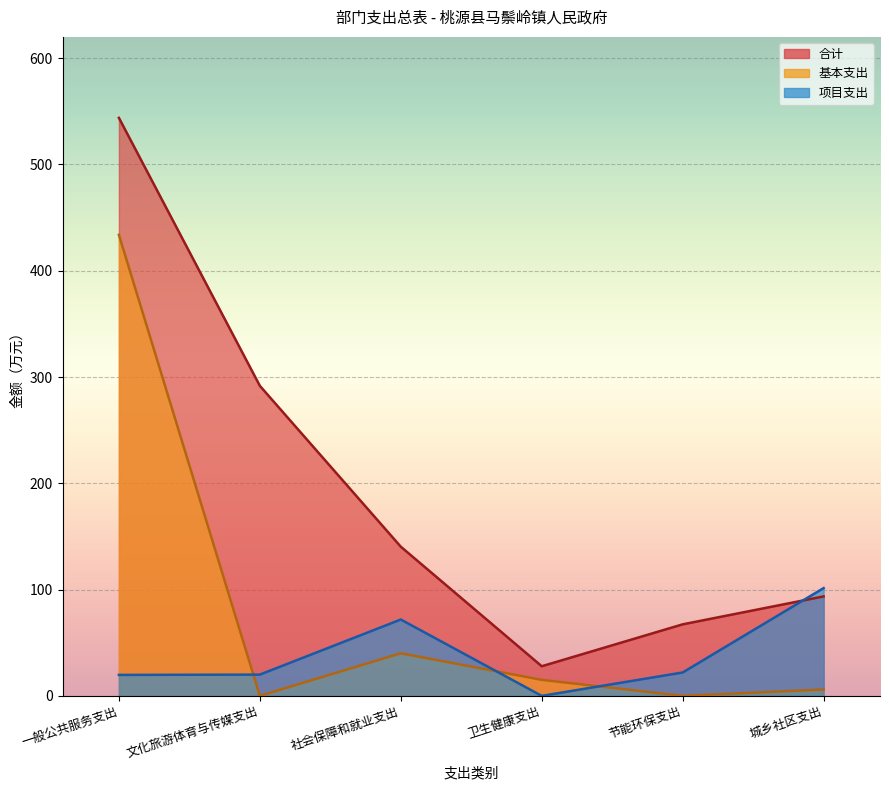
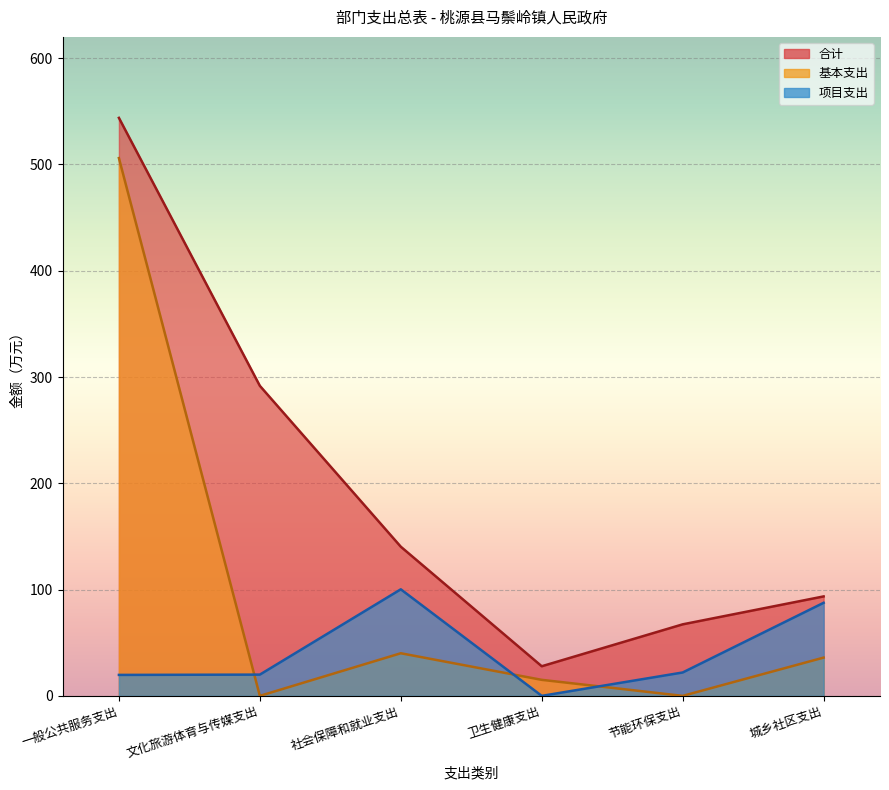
基本支出, 一般公共服务支出: 434 -> 506
项目支出, 社会保障和就业支出: 72 -> 100
基本支出, 城乡社区支出: 6 -> 36
项目支出, 城乡社区支出: 101 -> 88
